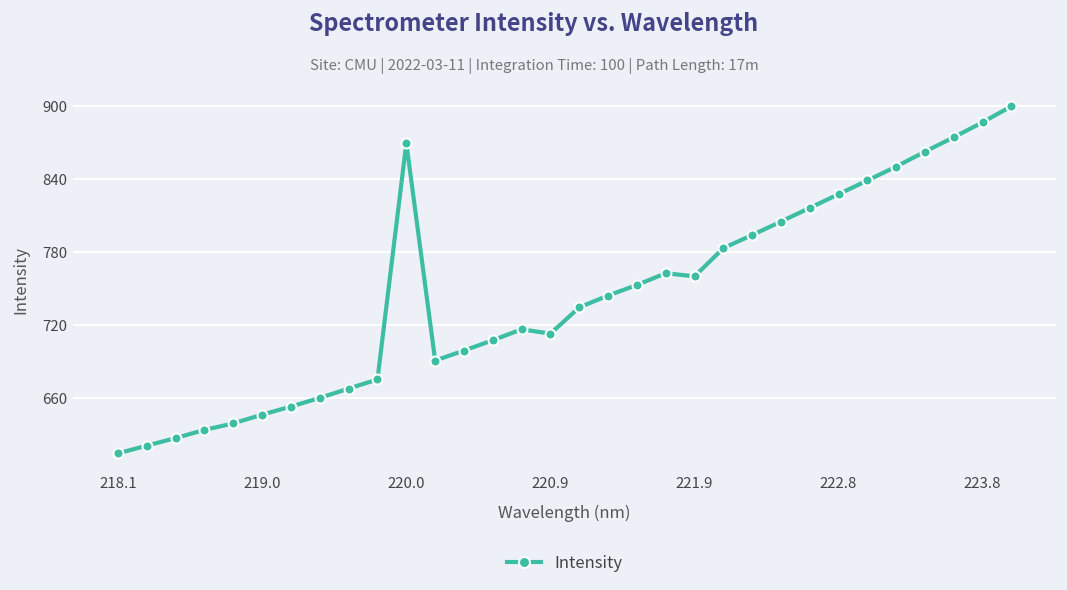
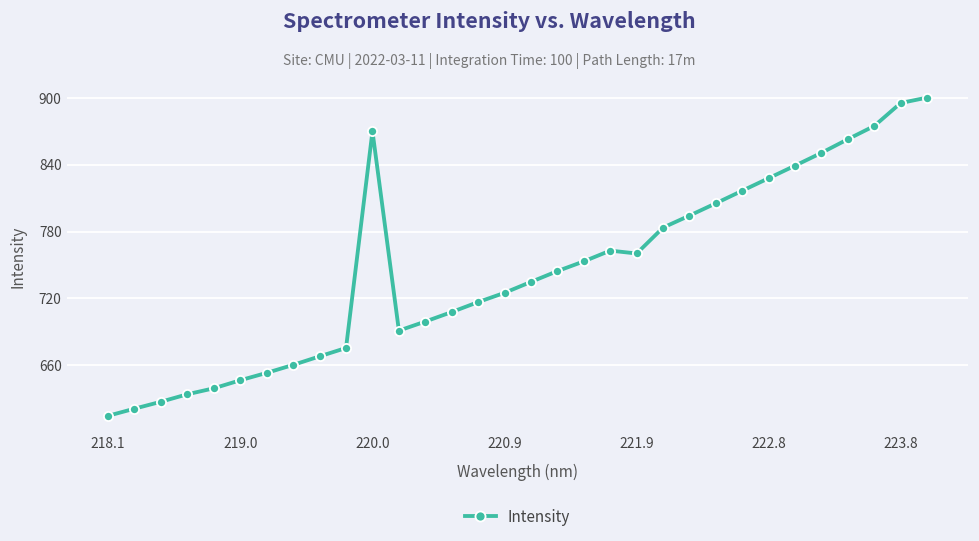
220.9: 713 -> 725
223.8: 887 -> 895
